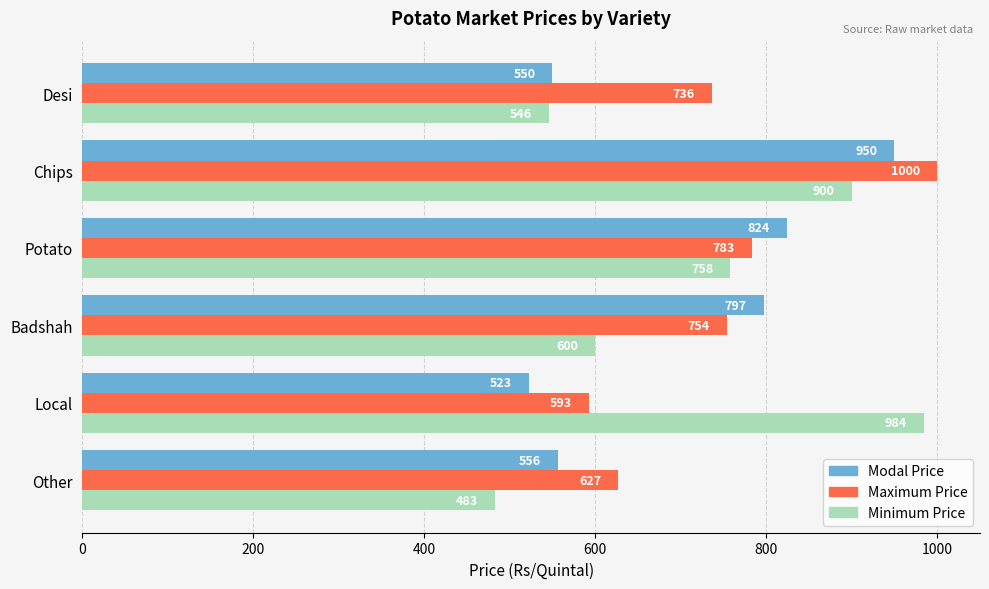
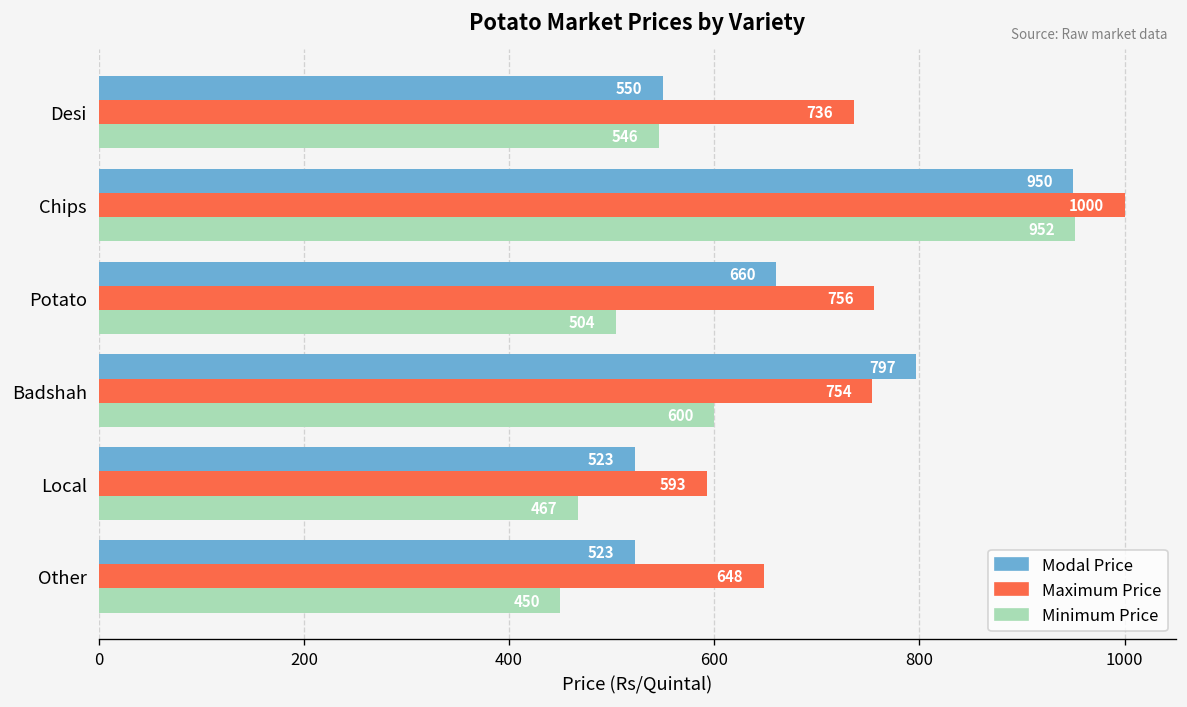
Minimum Price, Chips: 900 -> 952
Modal Price, Potato: 824 -> 660
Maximum Price, Potato: 783 -> 756
Minimum Price, Potato: 758 -> 504
Minimum Price, Local: 984 -> 467
Modal Price, Other: 556 -> 523
Maximum Price, Other: 627 -> 648
Minimum Price, Other: 483 -> 450
